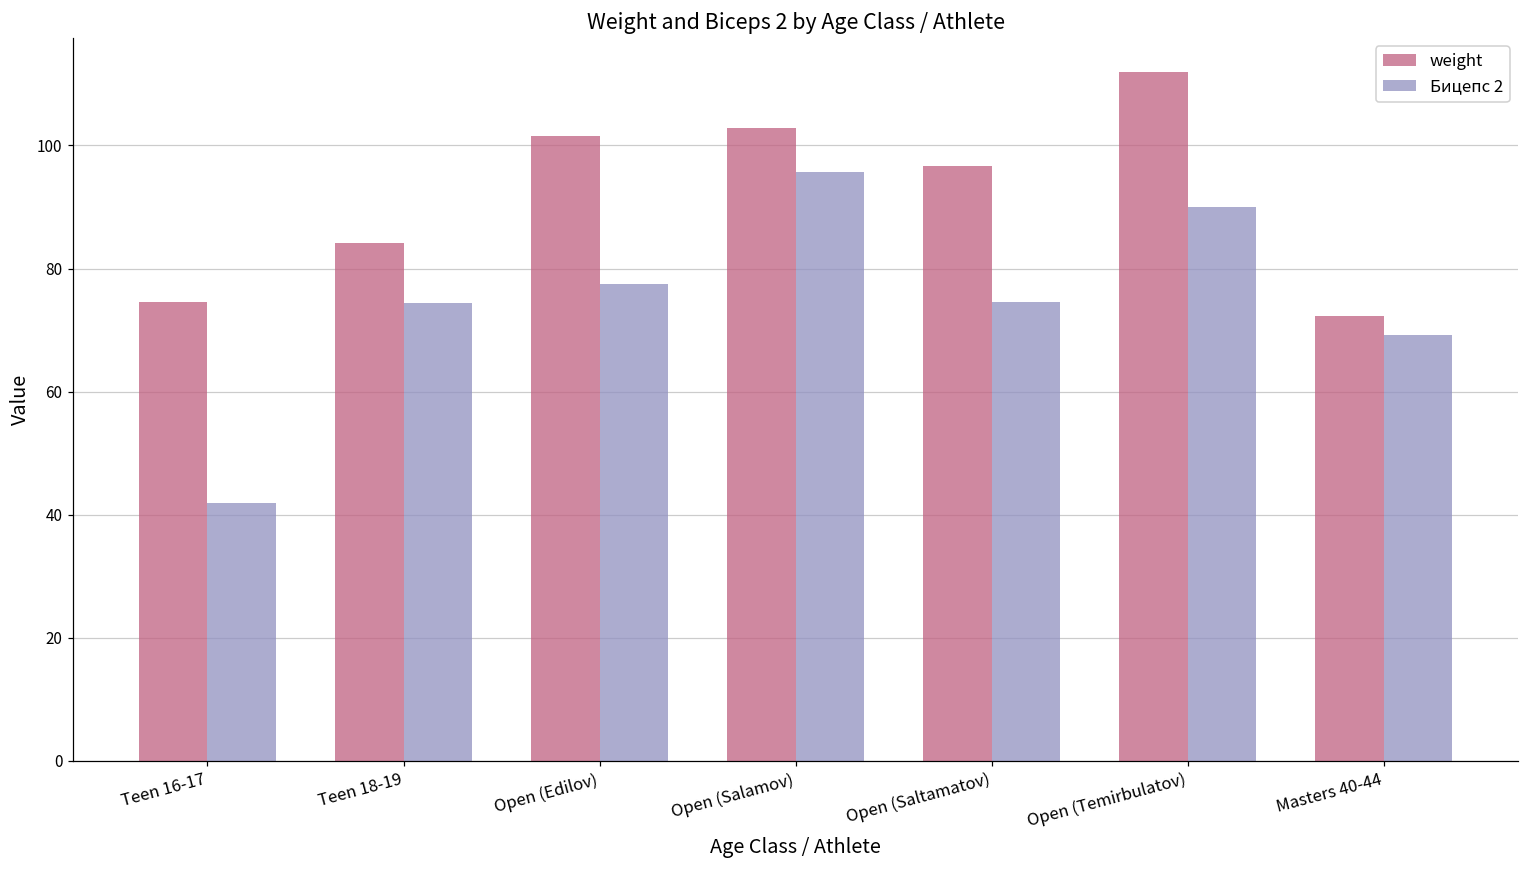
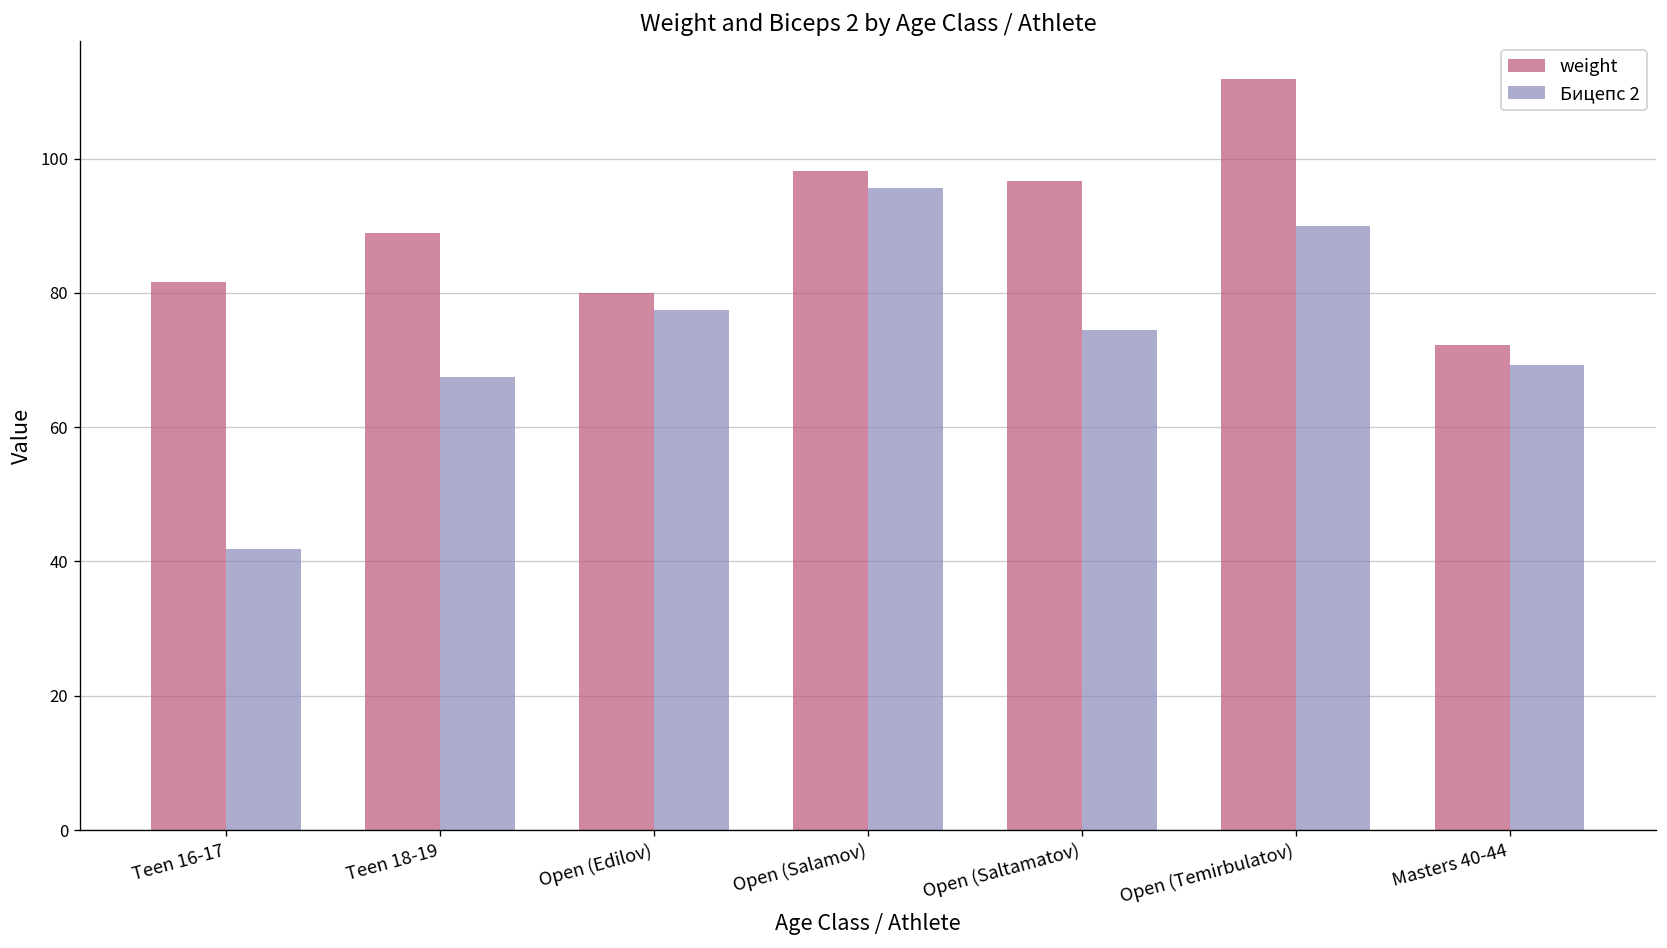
weight, Teen 16-17: 75 -> 82
weight, Teen 18-19: 84 -> 89
Бицепс 2, Teen 18-19: 74 -> 68
weight, Open (Edilov): 102 -> 80
weight, Open (Salamov): 103 -> 98
